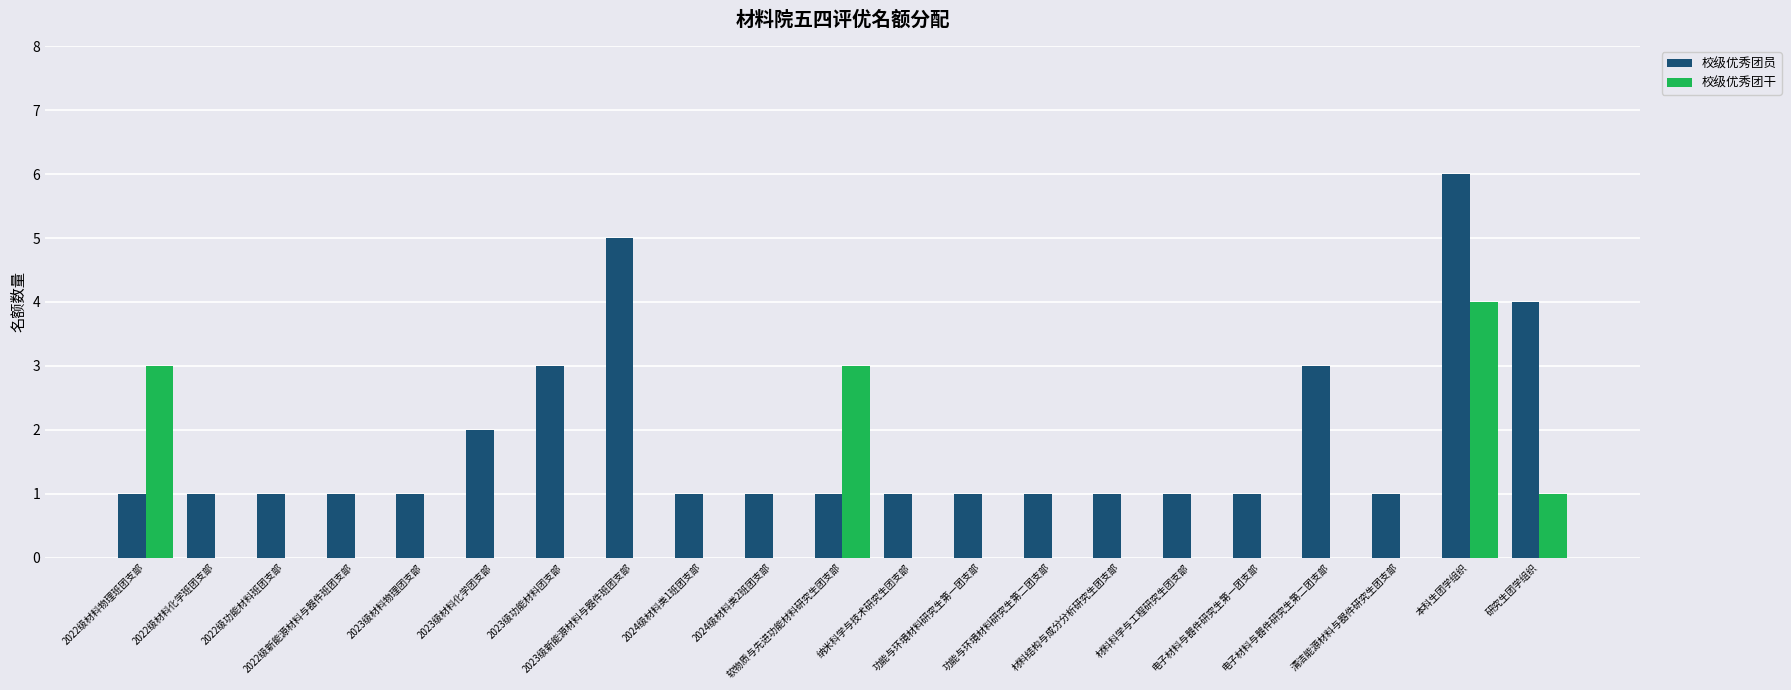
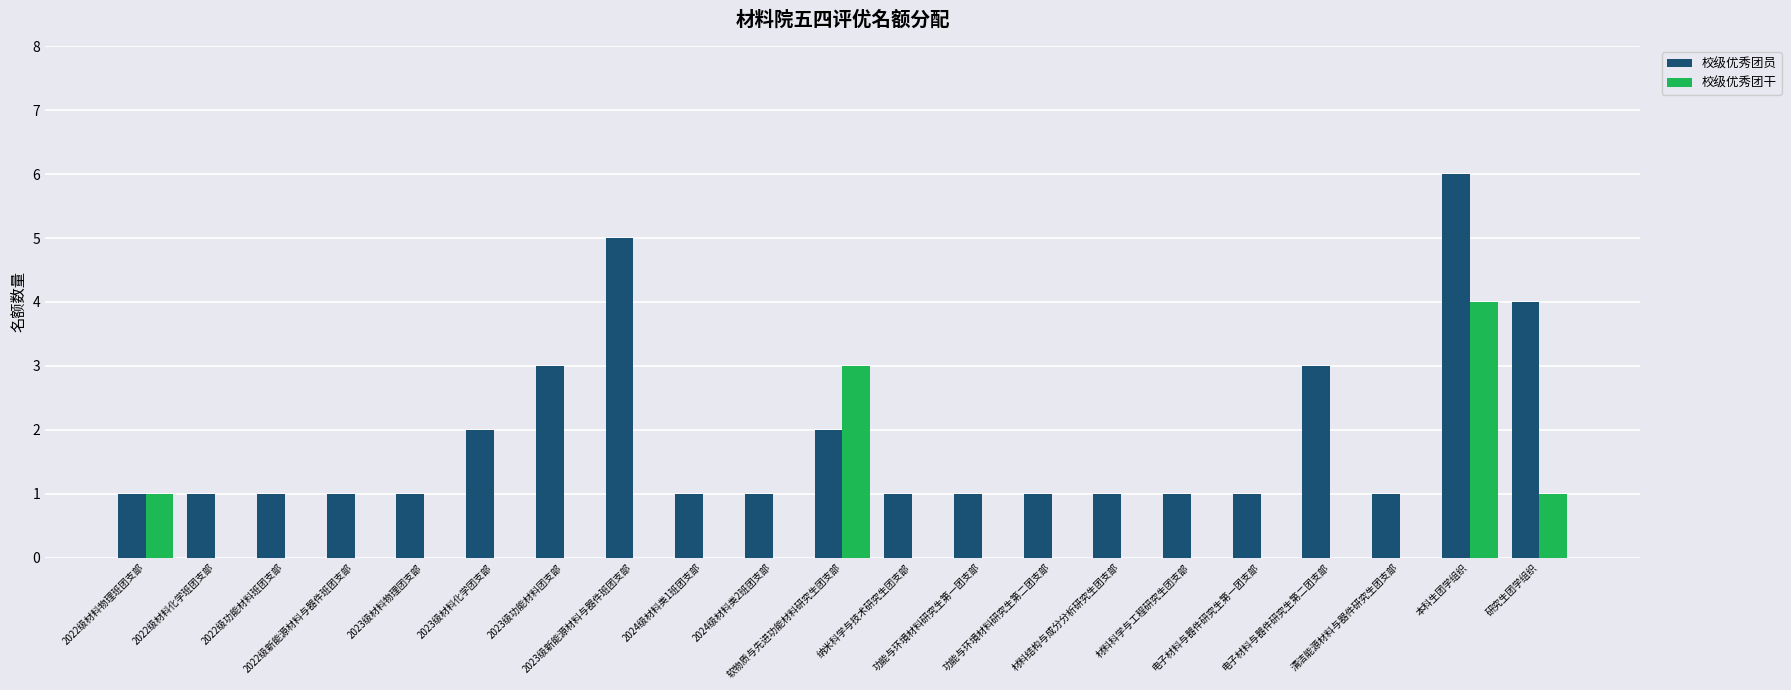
校级优秀团干, 2022级材料物理班团支部: 3 -> 1
校级优秀团员, 软物质与先进功能材料研究生团支部: 1 -> 2
